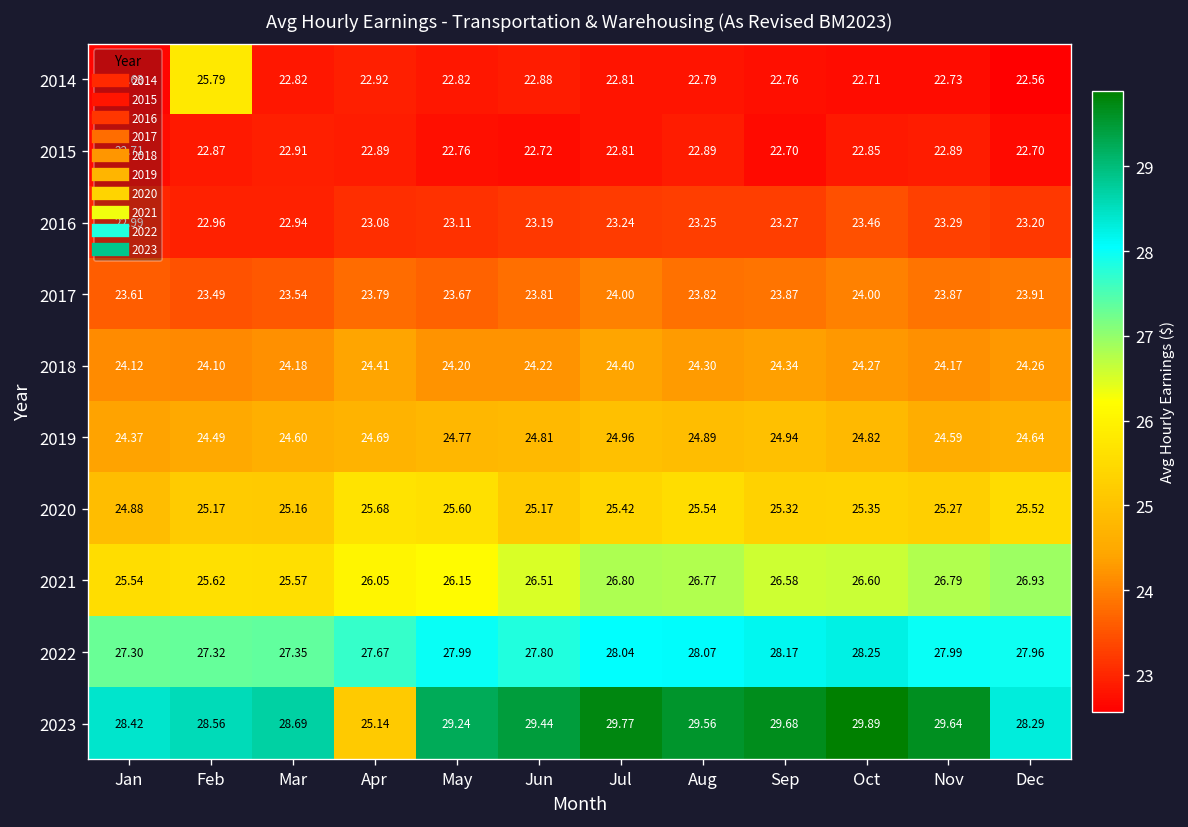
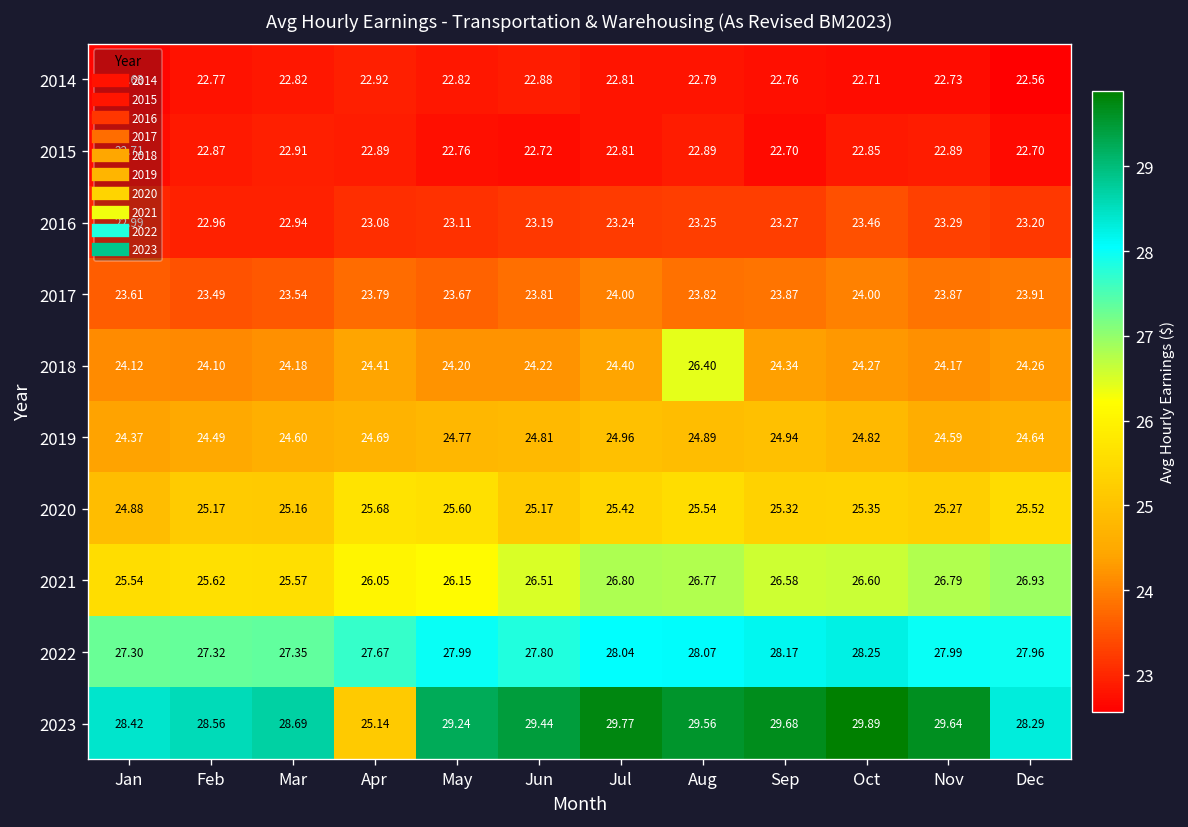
2014, Feb: 25.79 -> 22.77
2018, Aug: 24.30 -> 26.40
